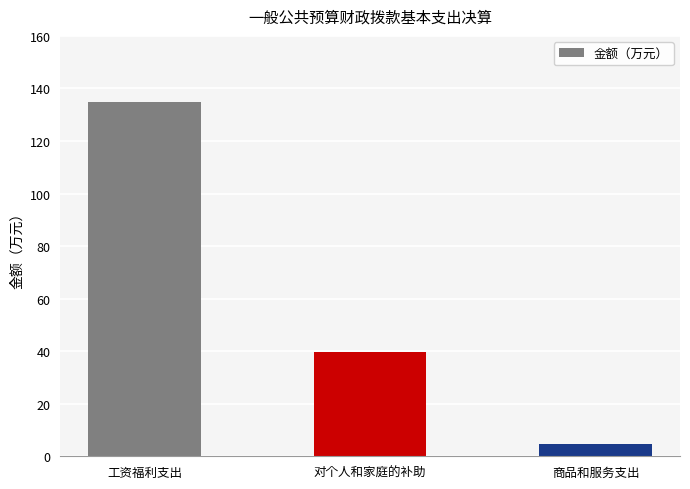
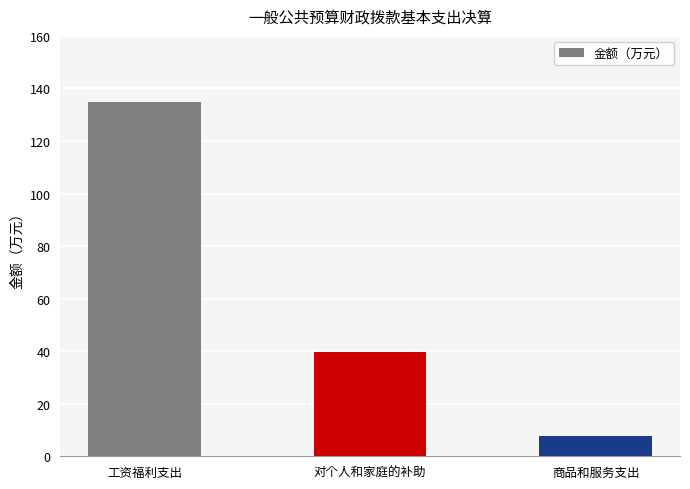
商品和服务支出: 5 -> 8
